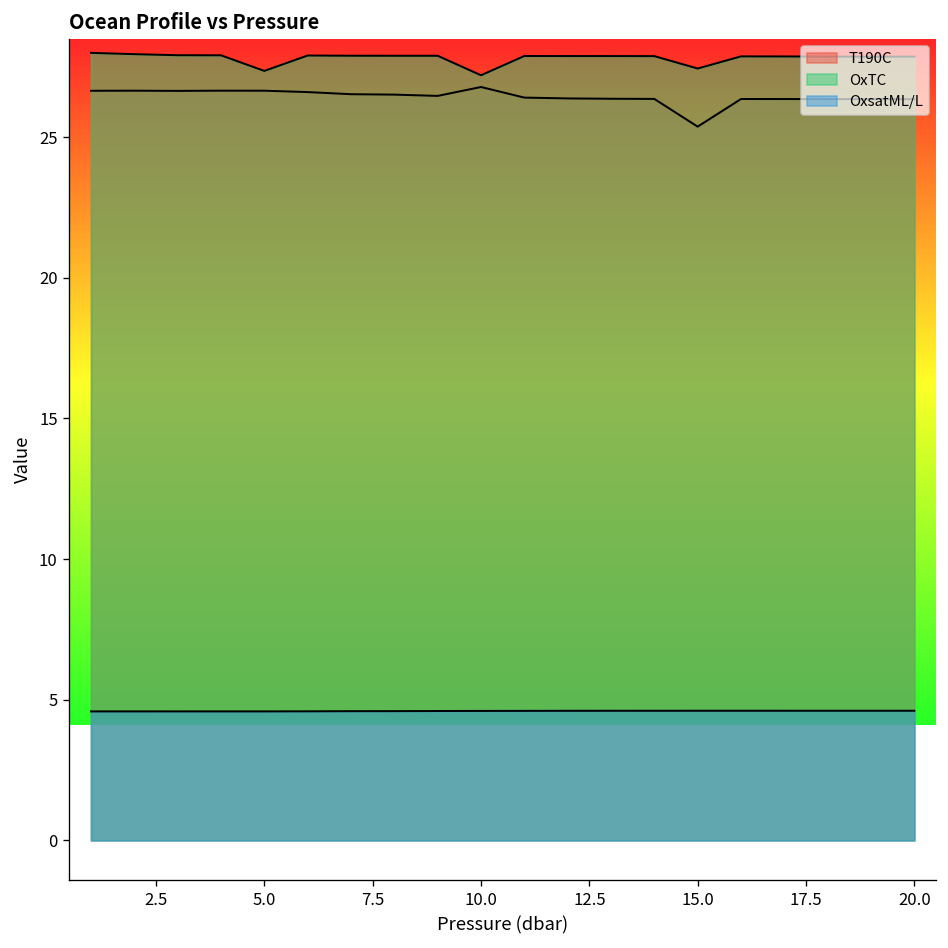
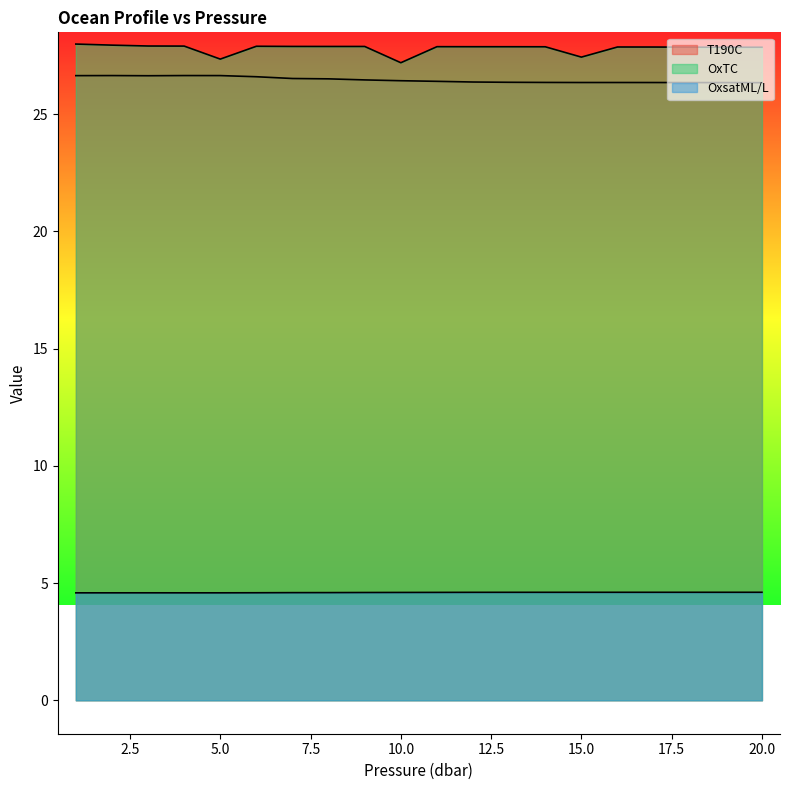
T190C, 10.0: 26.8 -> 26.4
T190C, 15.0: 25.4 -> 26.4
